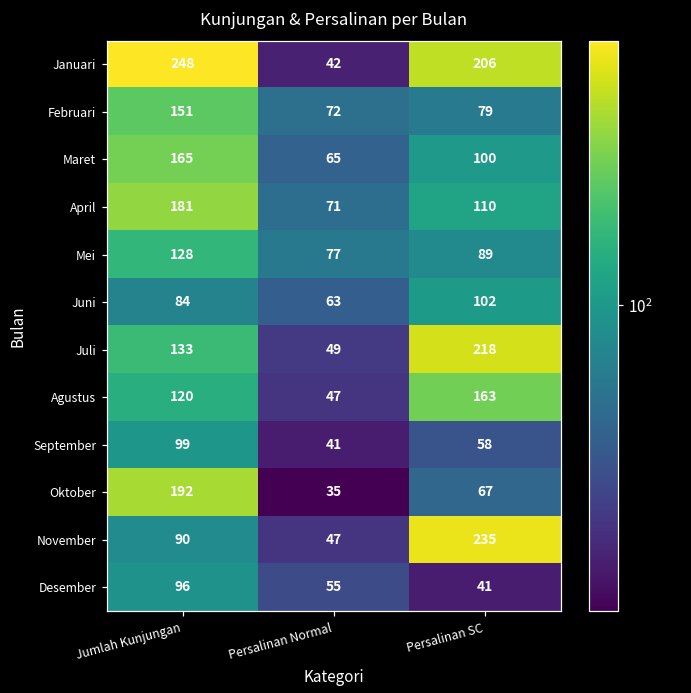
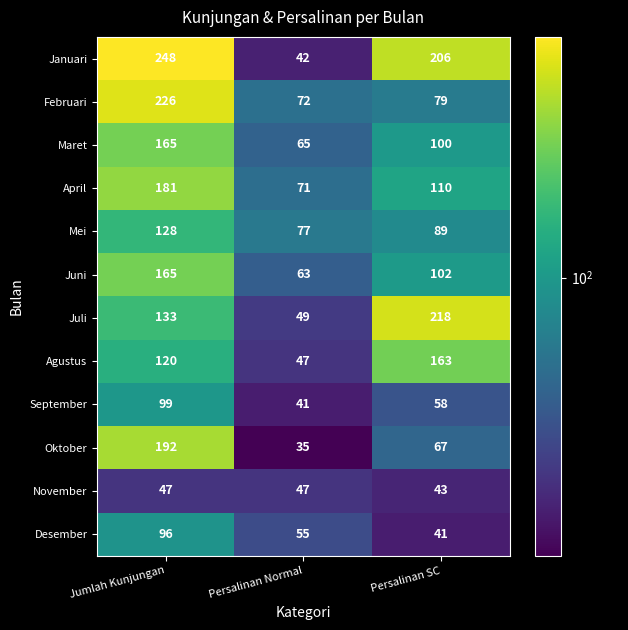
Februari, Jumlah Kunjungan: 151 -> 226
Juni, Jumlah Kunjungan: 84 -> 165
November, Jumlah Kunjungan: 90 -> 47
November, Persalinan SC: 235 -> 43
